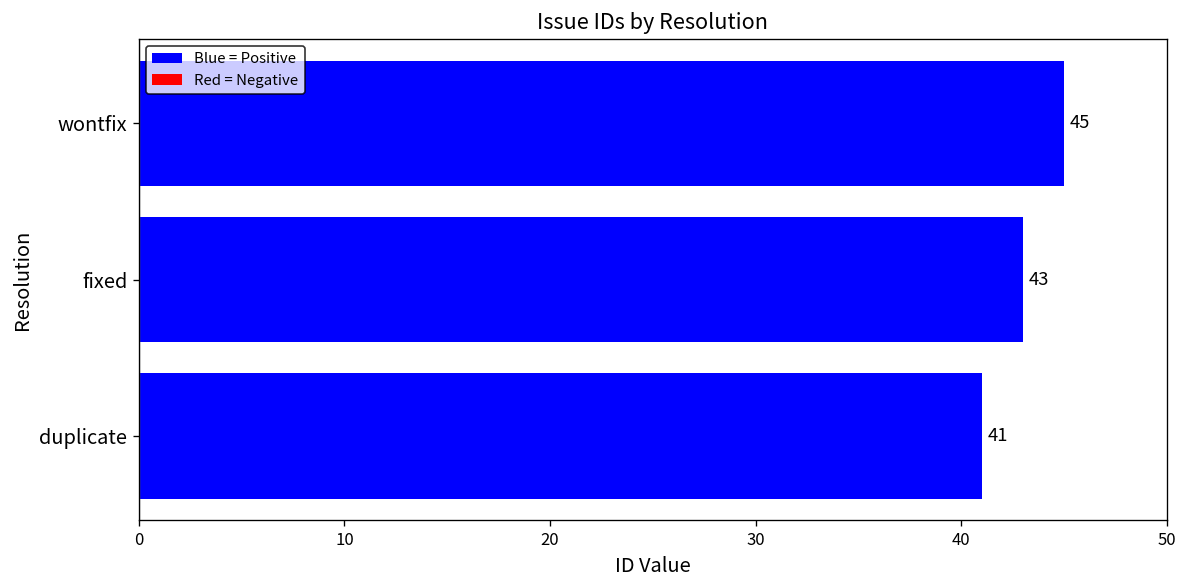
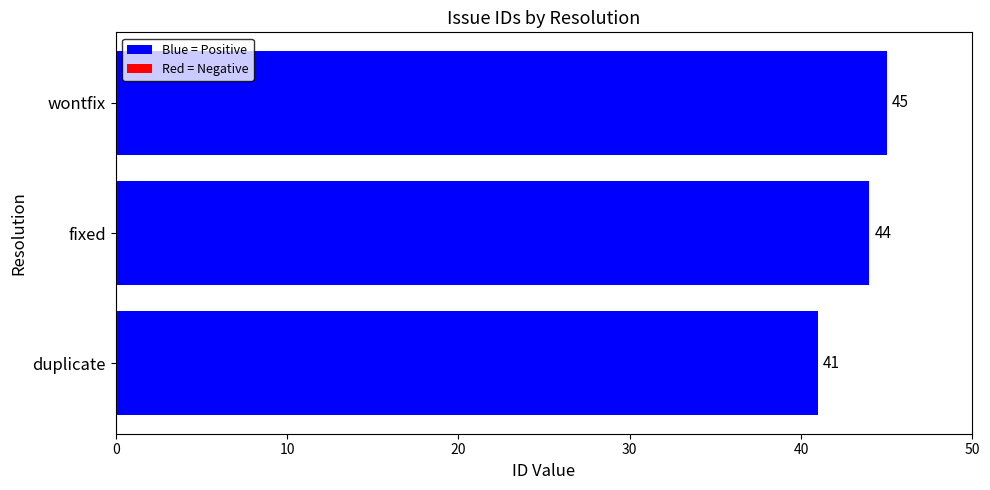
fixed: 43 -> 44
